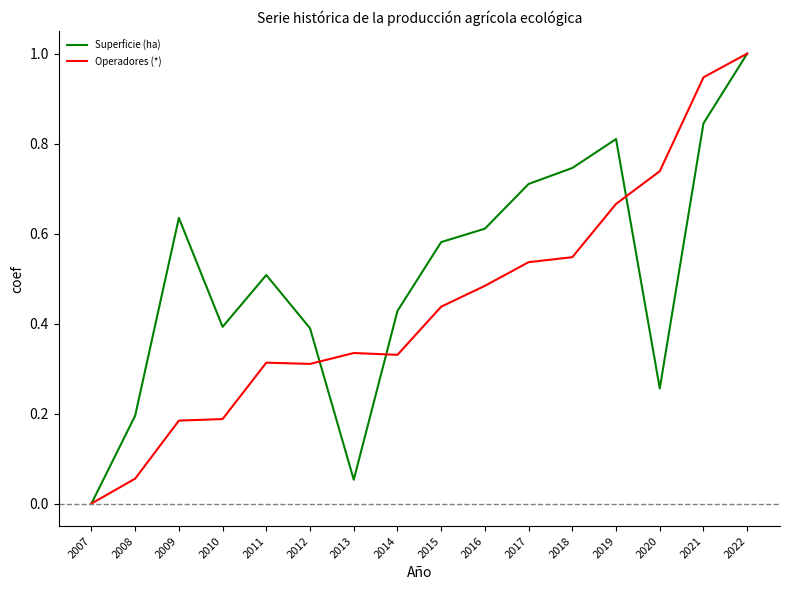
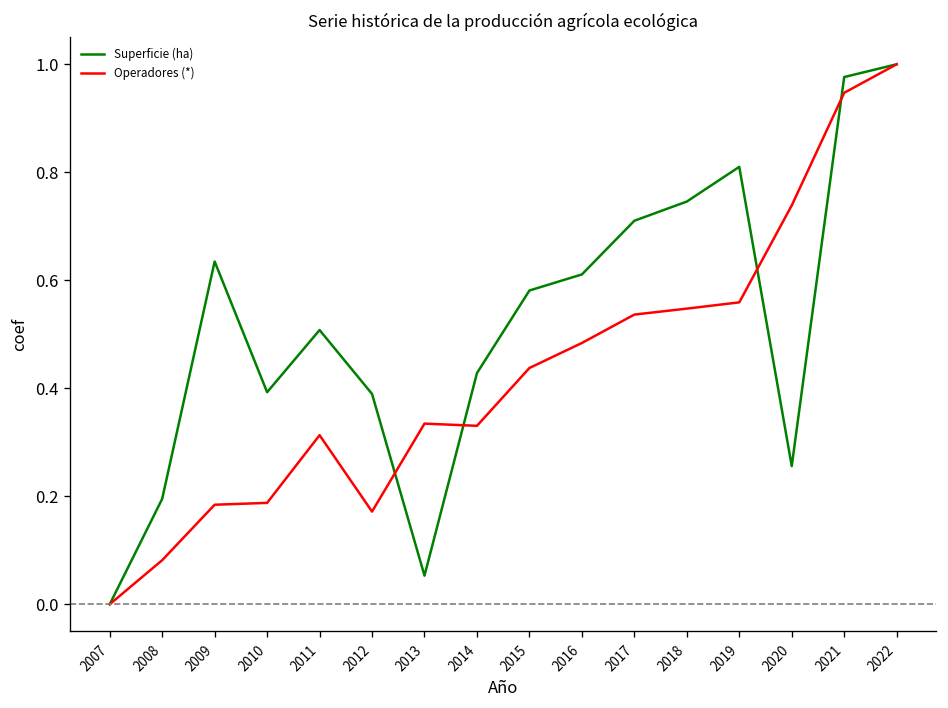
Operadores (*), 2008: 0.06 -> 0.08
Operadores (*), 2012: 0.31 -> 0.17
Operadores (*), 2019: 0.67 -> 0.56
Superficie (ha), 2021: 0.84 -> 0.98
